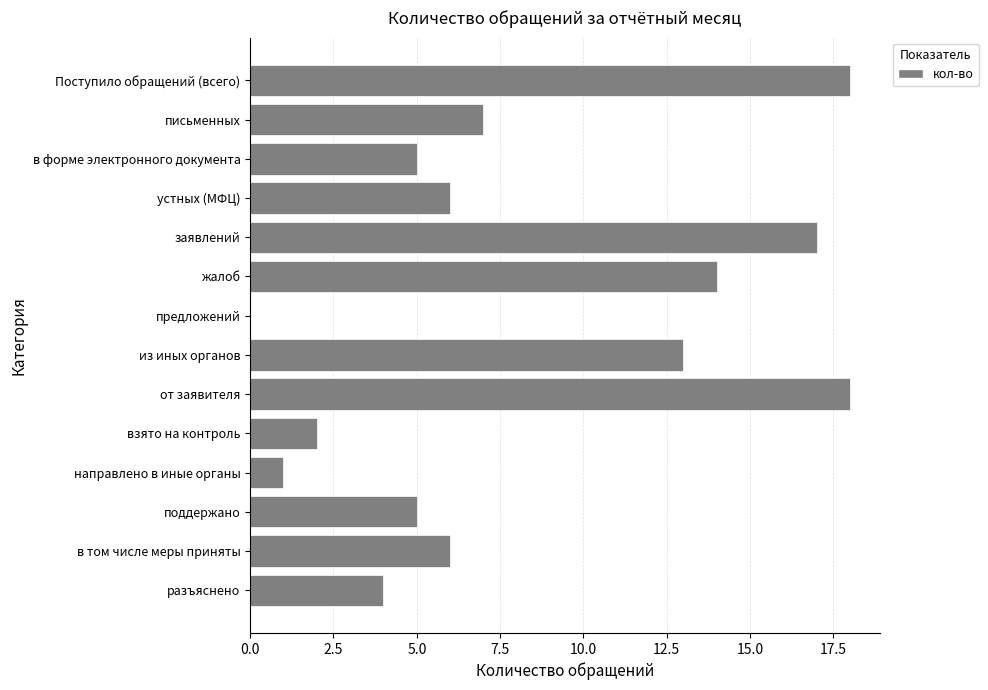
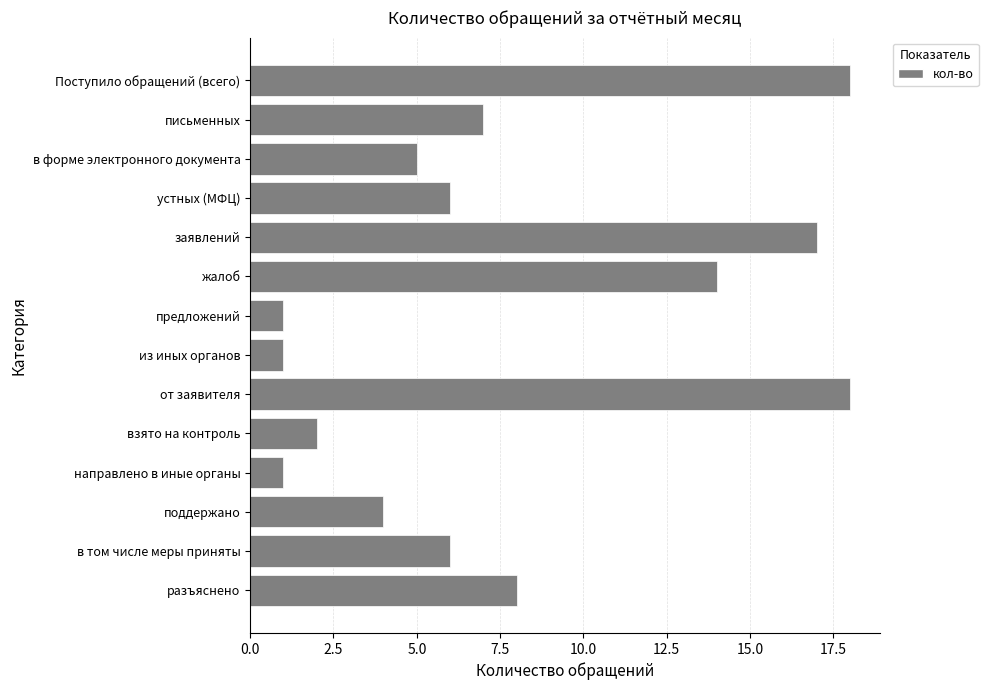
предложений: 0 -> 1
из иных органов: 13 -> 1
поддержано: 5 -> 4
разъяснено: 4 -> 8
